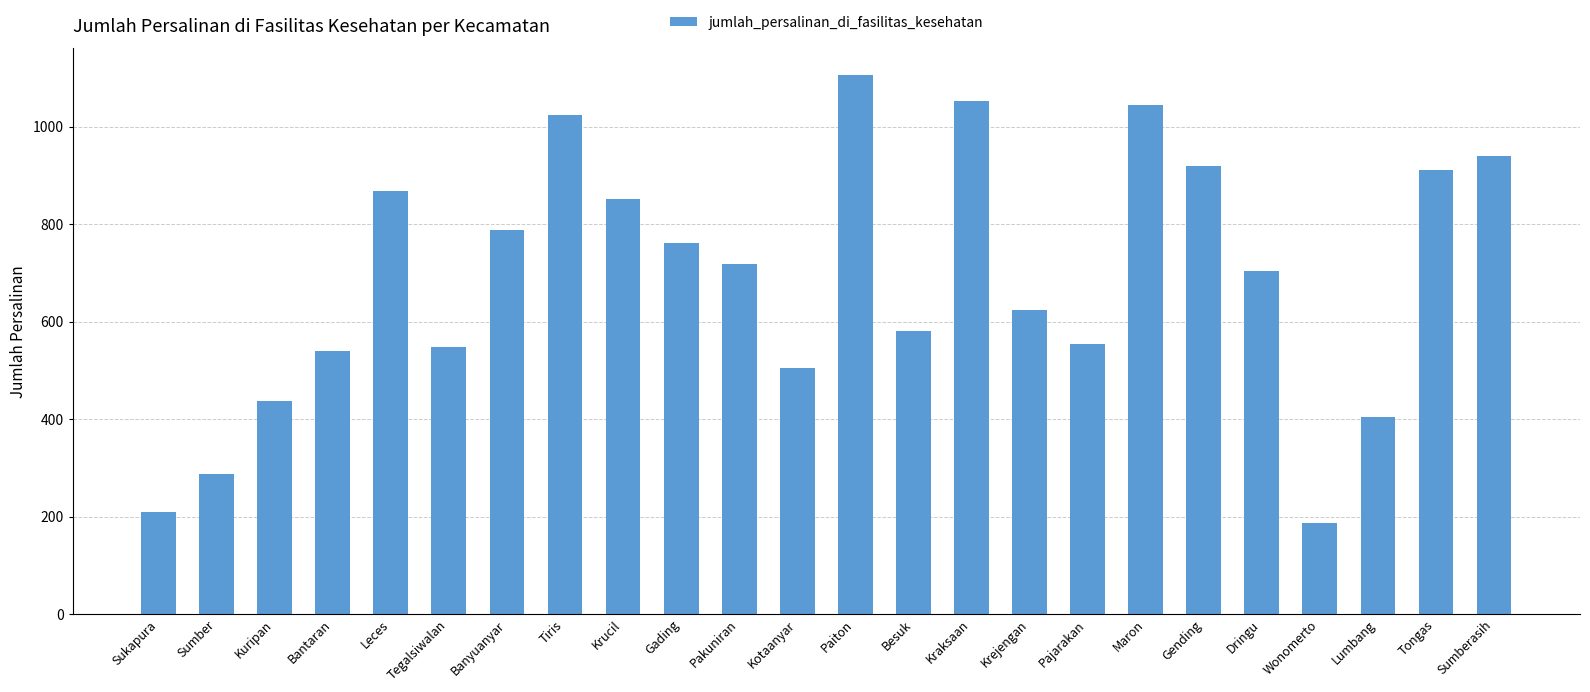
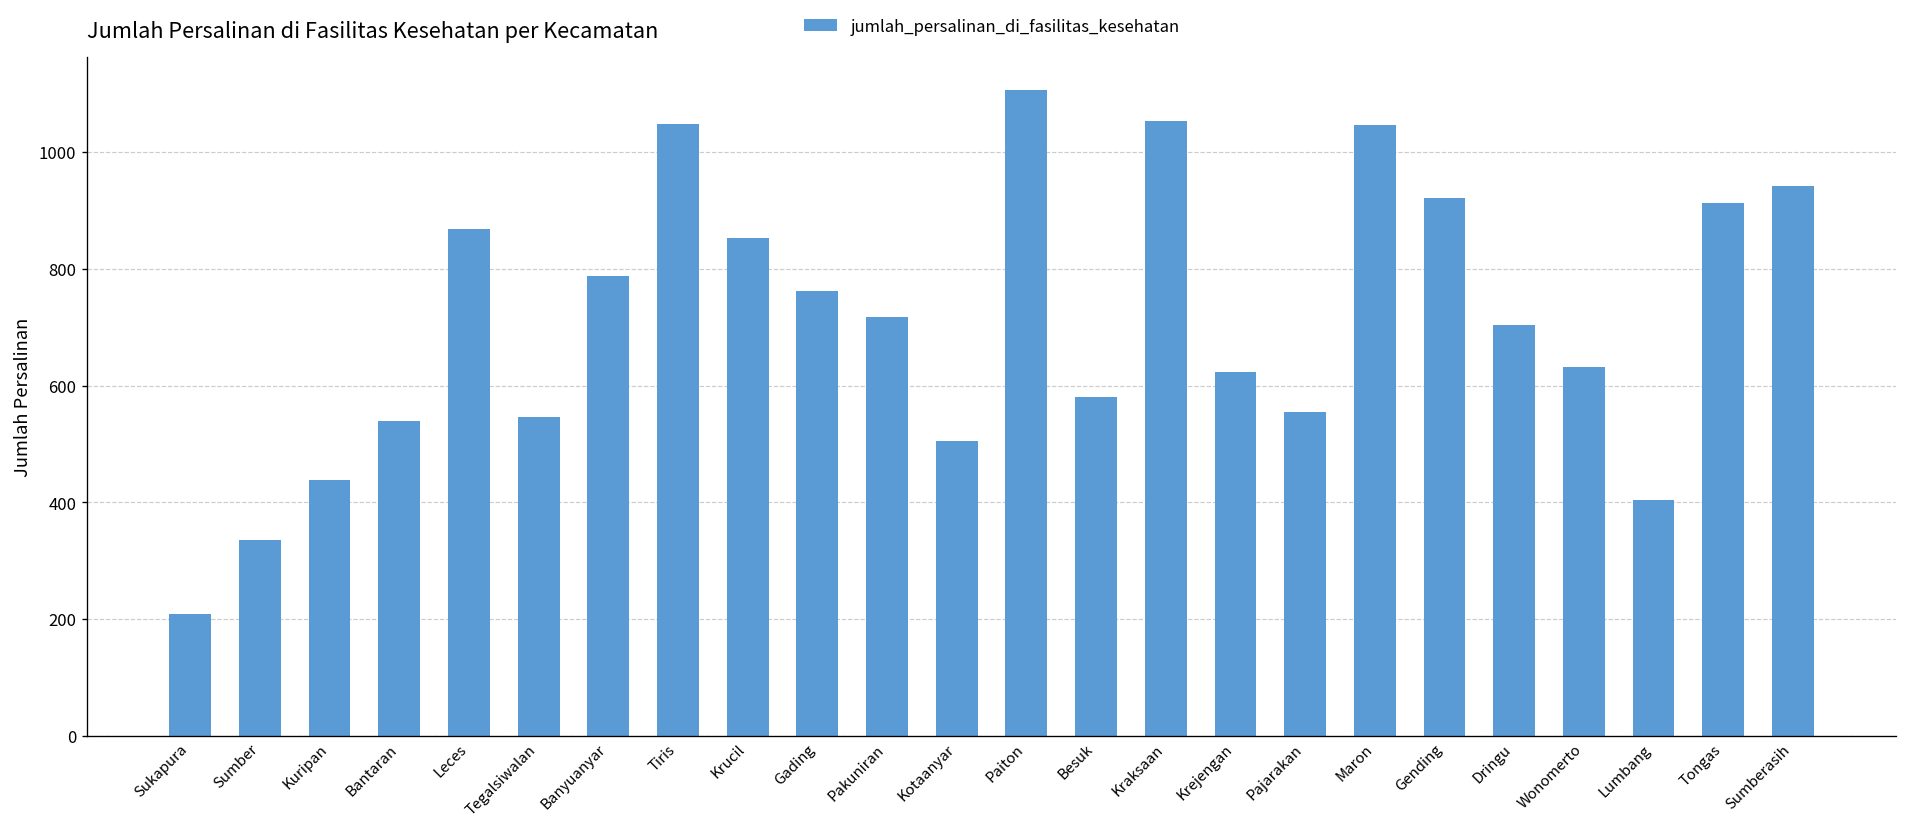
Sumber: 290 -> 340
Tiris: 1030 -> 1050
Wonomerto: 190 -> 630
